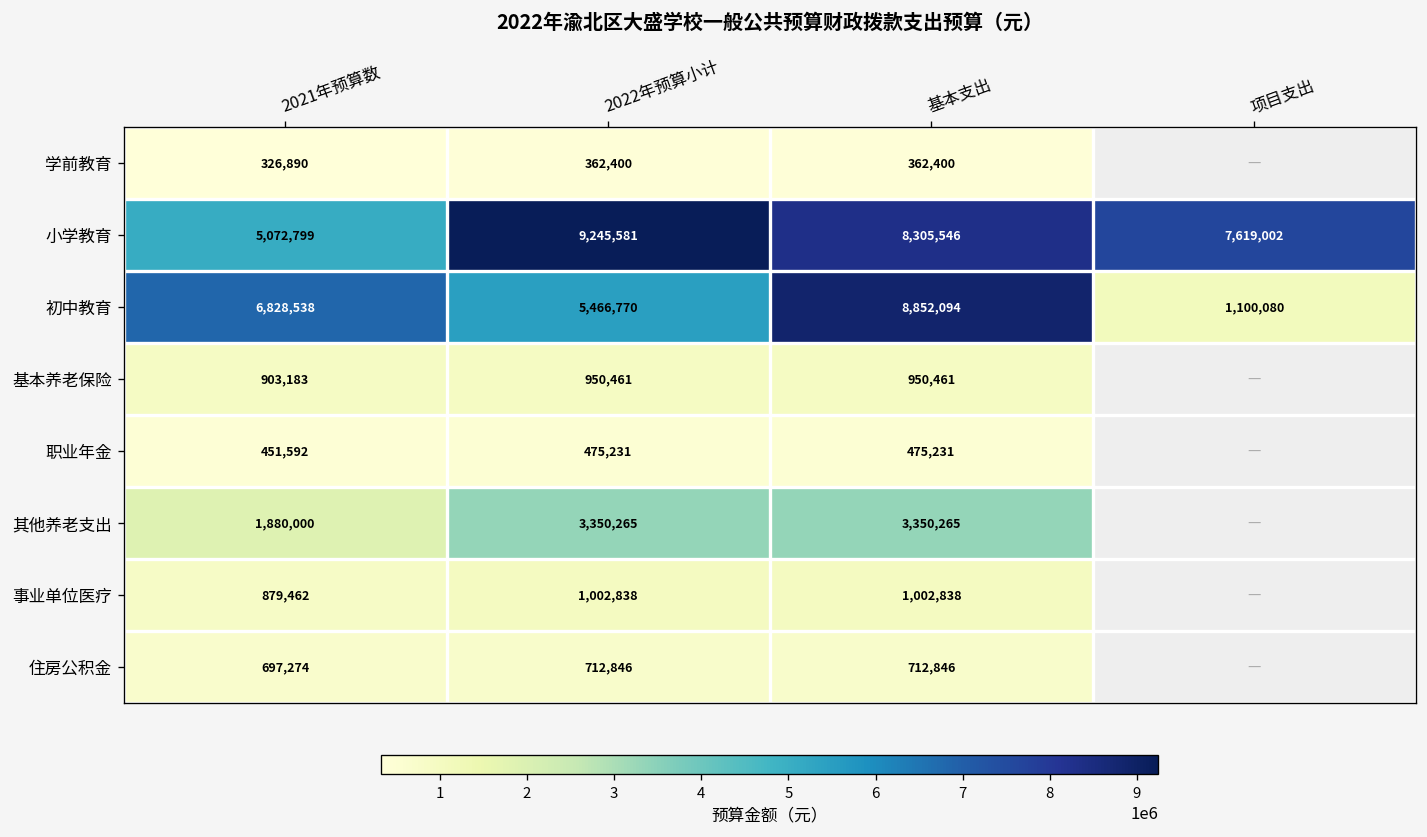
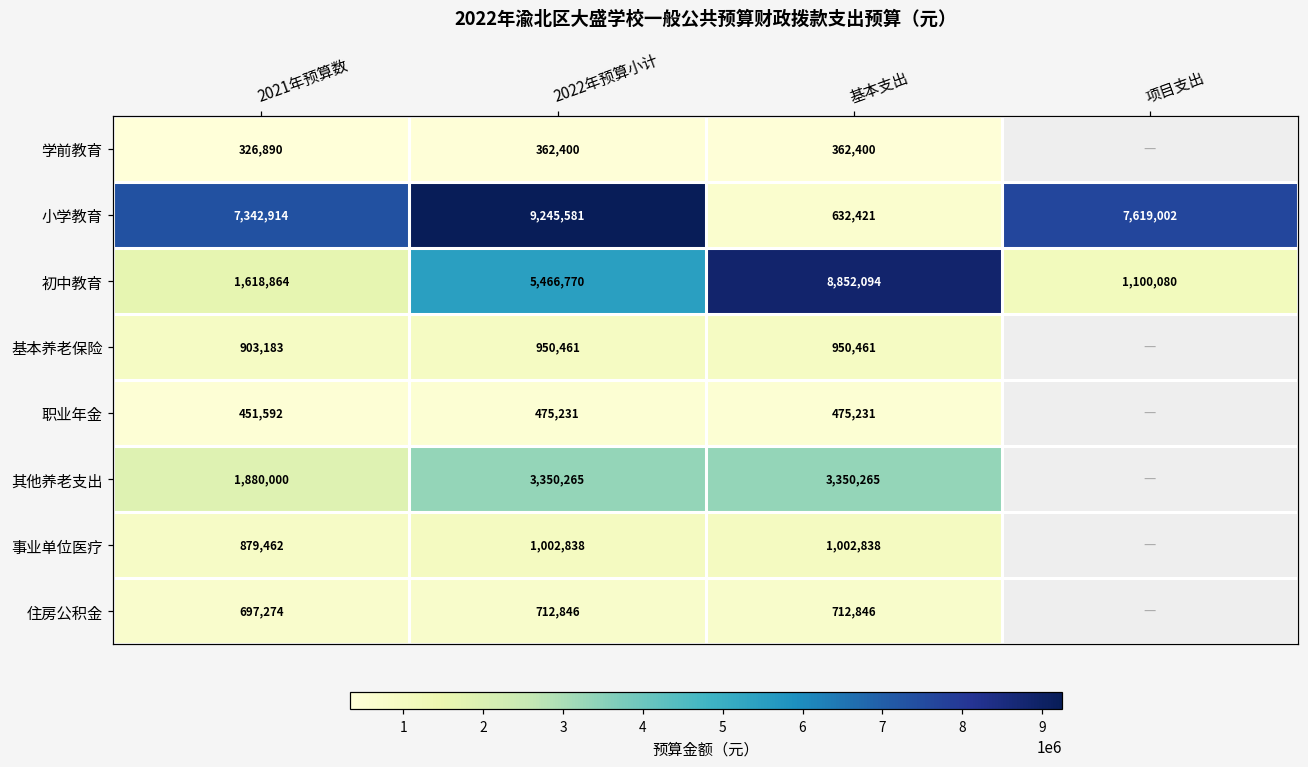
小学教育, 2021年预算数: 5,072,799 -> 7,342,914
小学教育, 基本支出: 8,305,546 -> 632,421
初中教育, 2021年预算数: 6,828,538 -> 1,618,864
